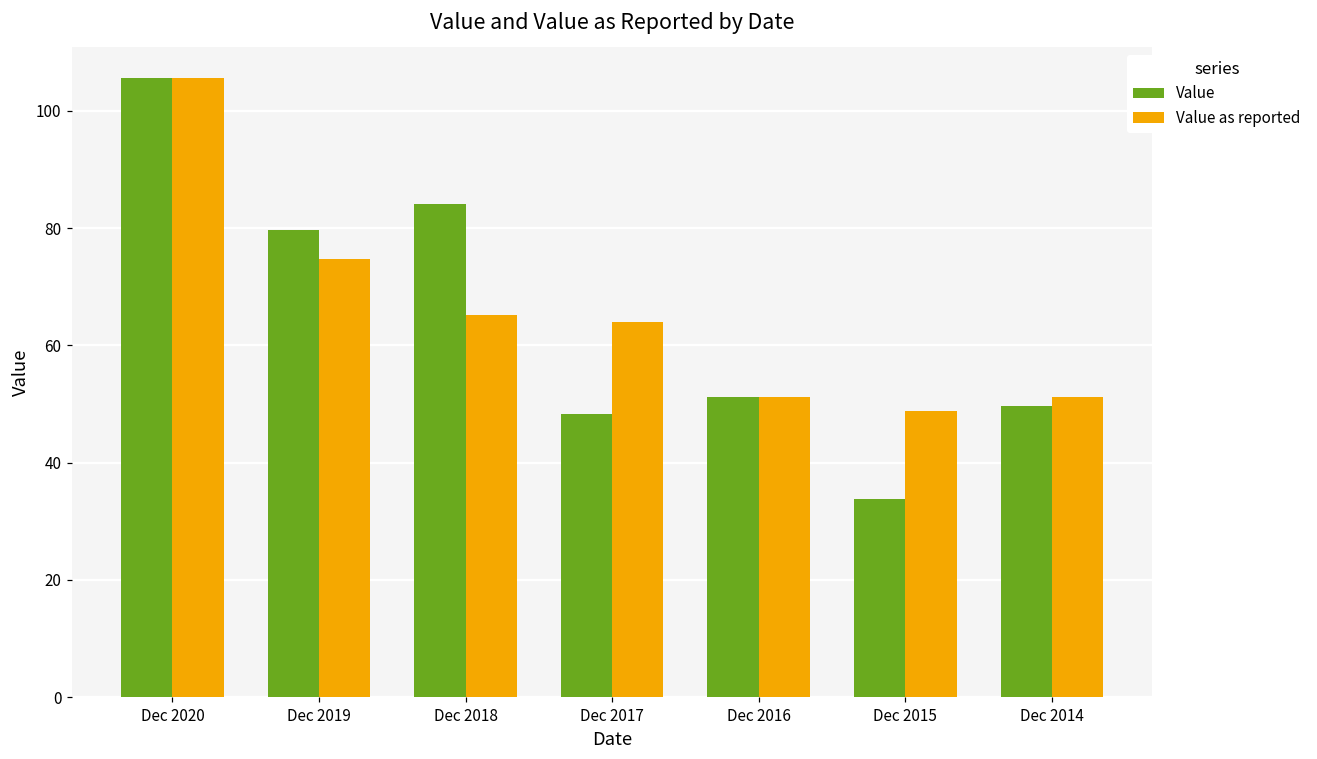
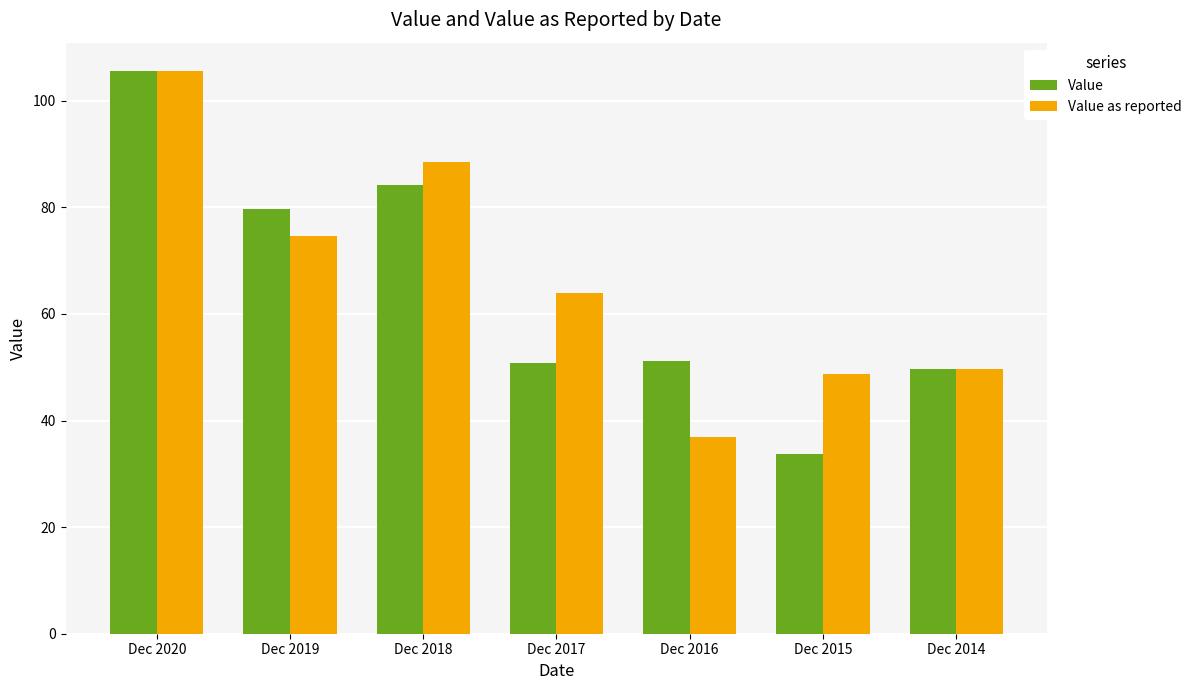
Value as reported, Dec 2018: 65 -> 89
Value, Dec 2017: 48 -> 51
Value as reported, Dec 2016: 51 -> 37
Value as reported, Dec 2014: 51 -> 50
